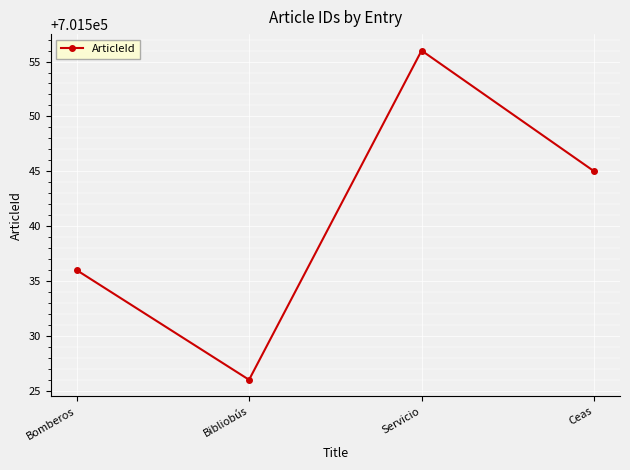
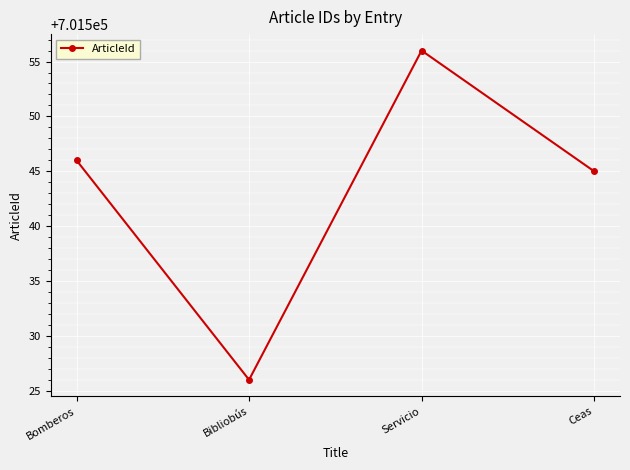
Bomberos: 701536 -> 701546
